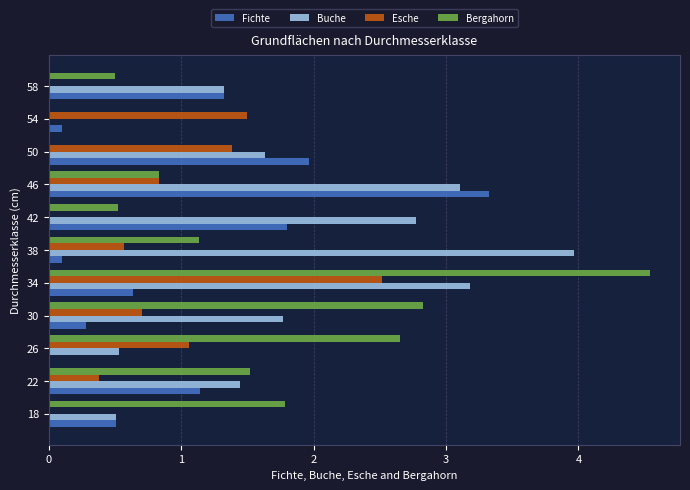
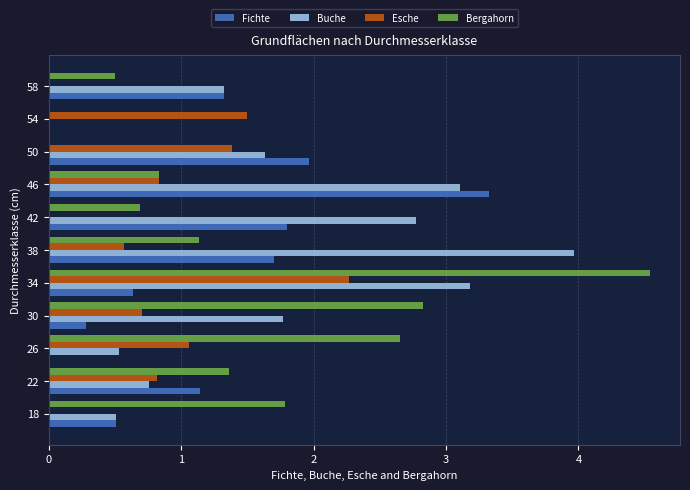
Fichte, 54: 0.1 -> 0.0
Bergahorn, 42: 0.52 -> 0.69
Fichte, 38: 0.10 -> 1.70
Esche, 34: 2.52 -> 2.27
Bergahorn, 22: 1.52 -> 1.36
Esche, 22: 0.38 -> 0.82
Buche, 22: 1.44 -> 0.76
